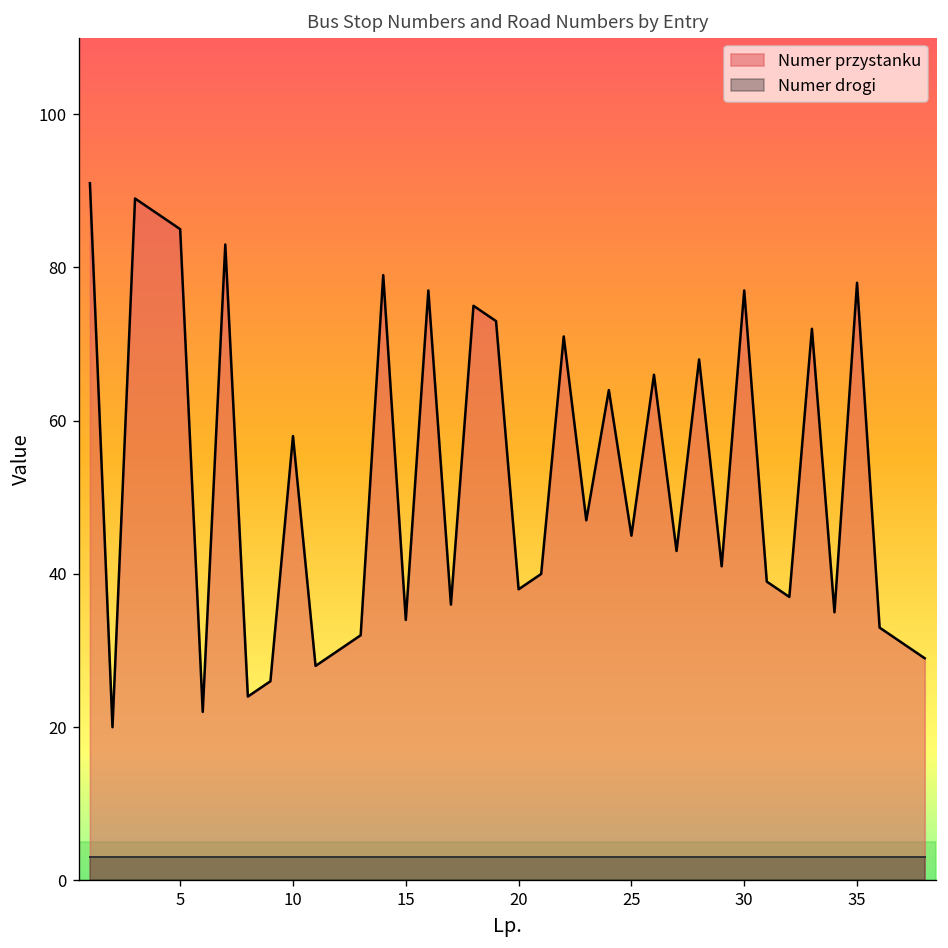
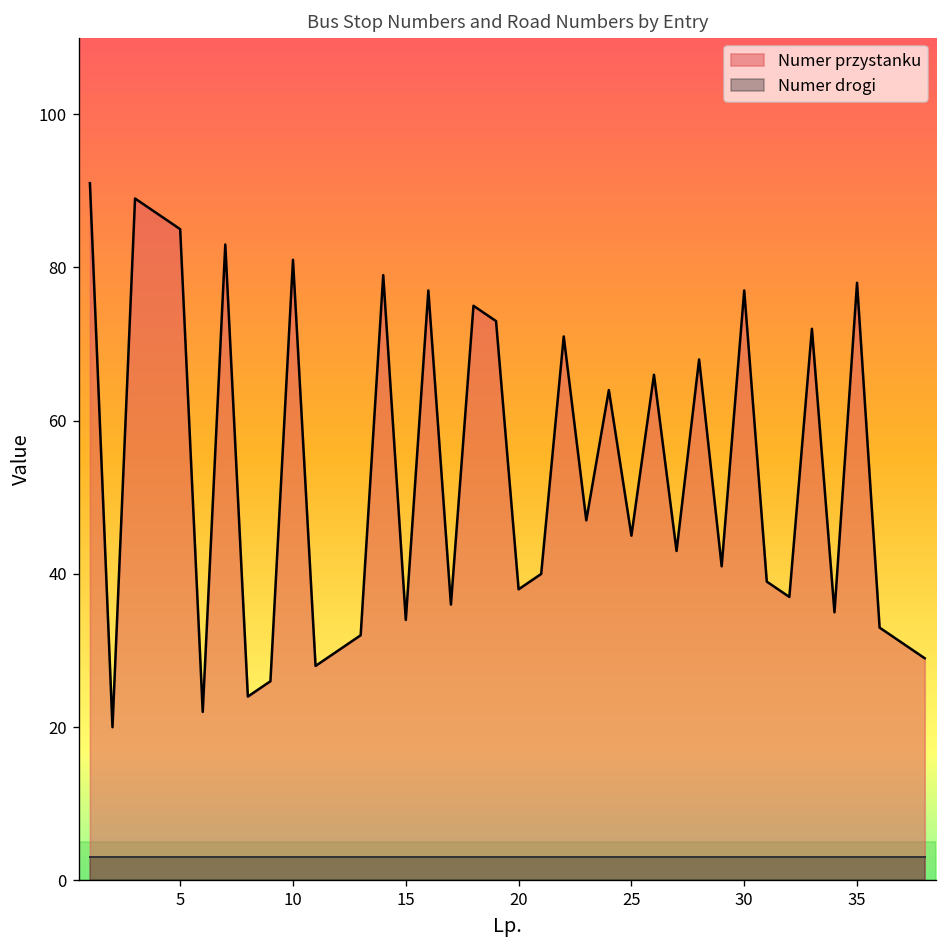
Numer przystanku, 10: 58 -> 81
